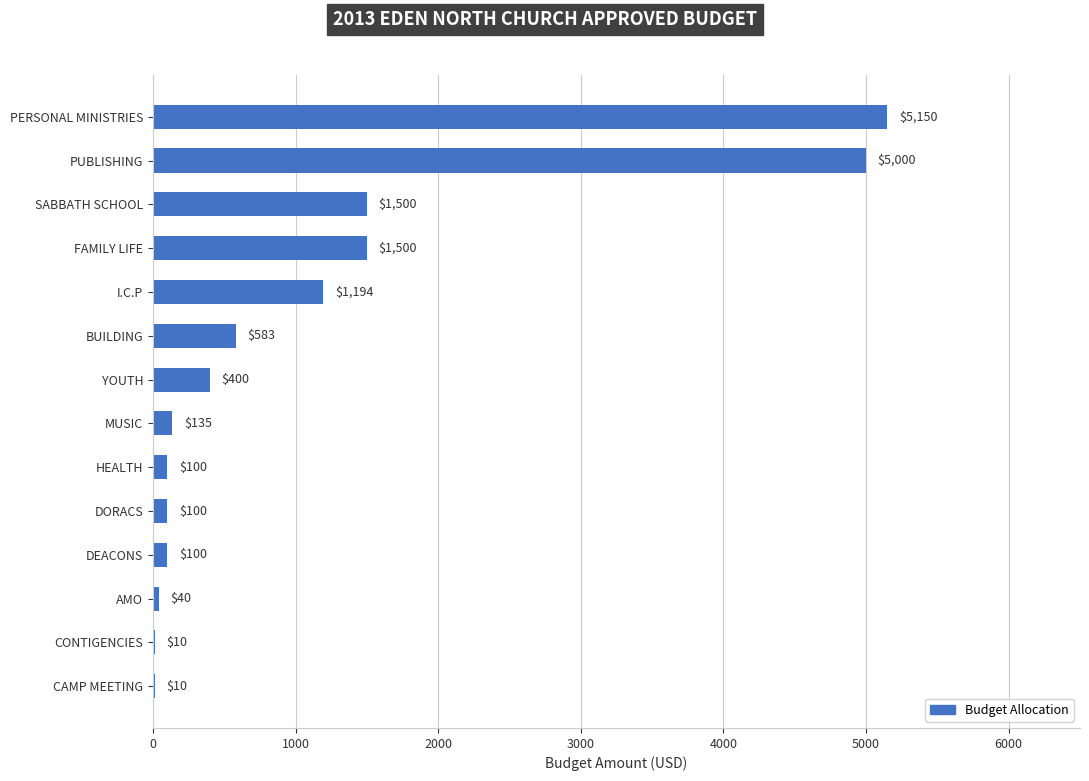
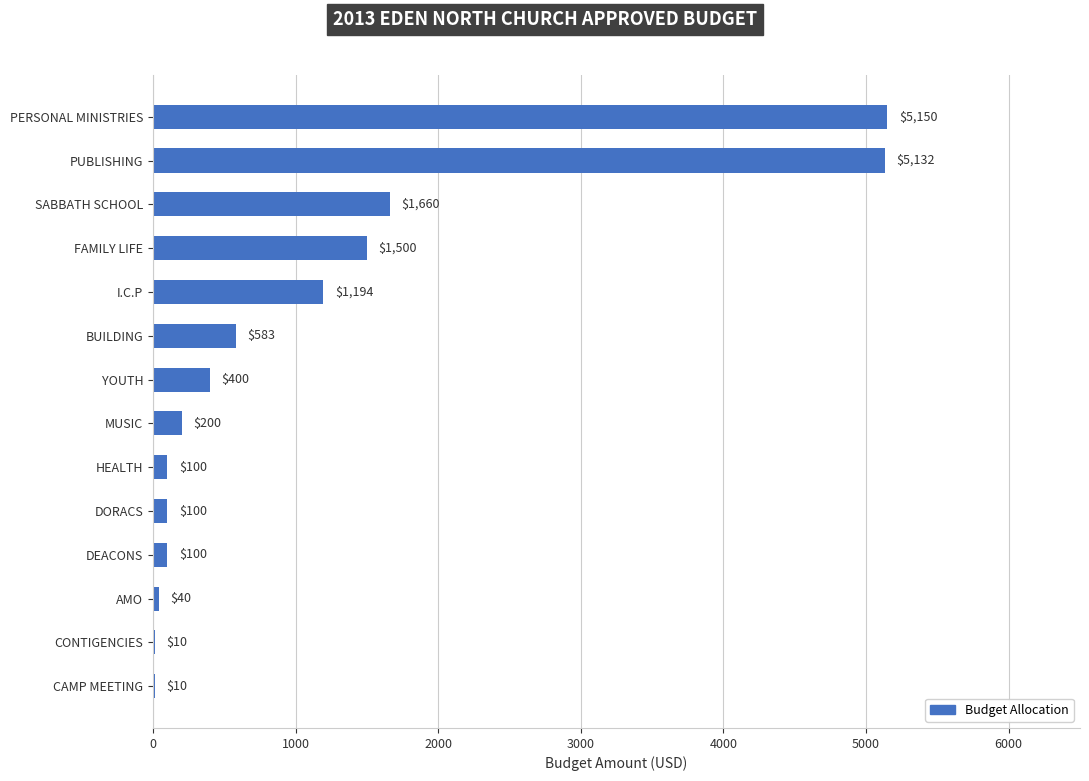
PUBLISHING: $5,000 -> $5,132
SABBATH SCHOOL: $1,500 -> $1,660
MUSIC: $135 -> $200
